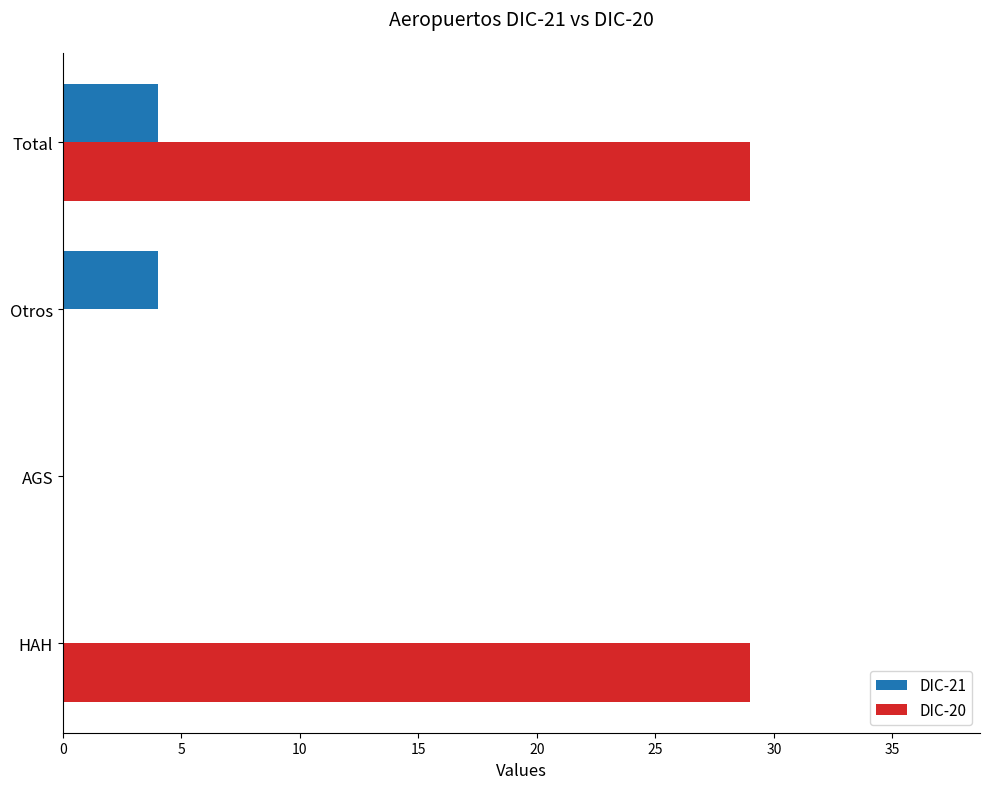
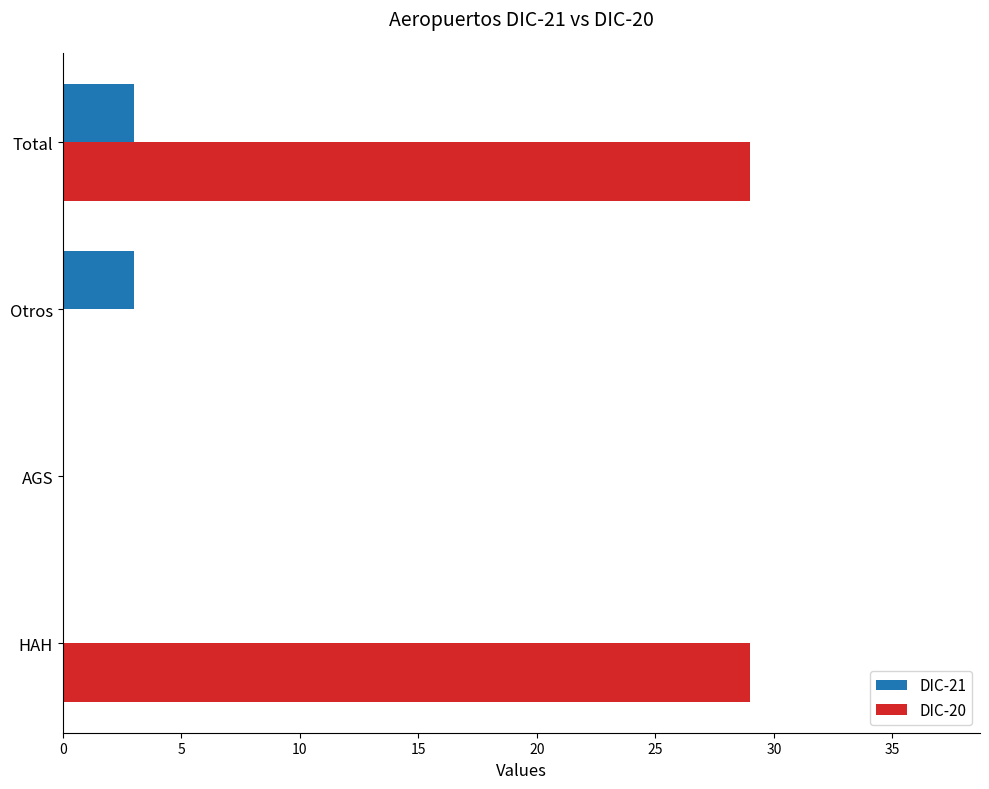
DIC-21, Total: 4 -> 3
DIC-21, Otros: 4 -> 3
